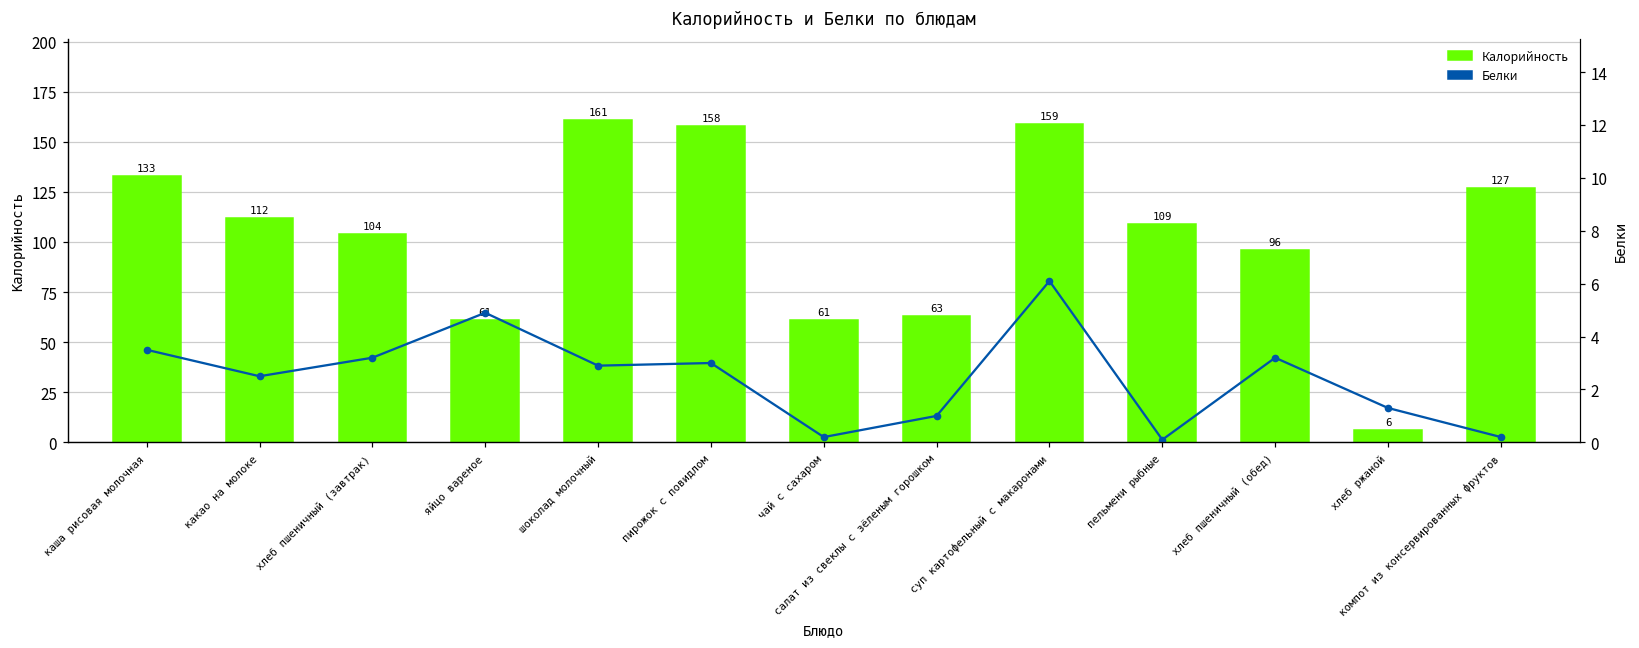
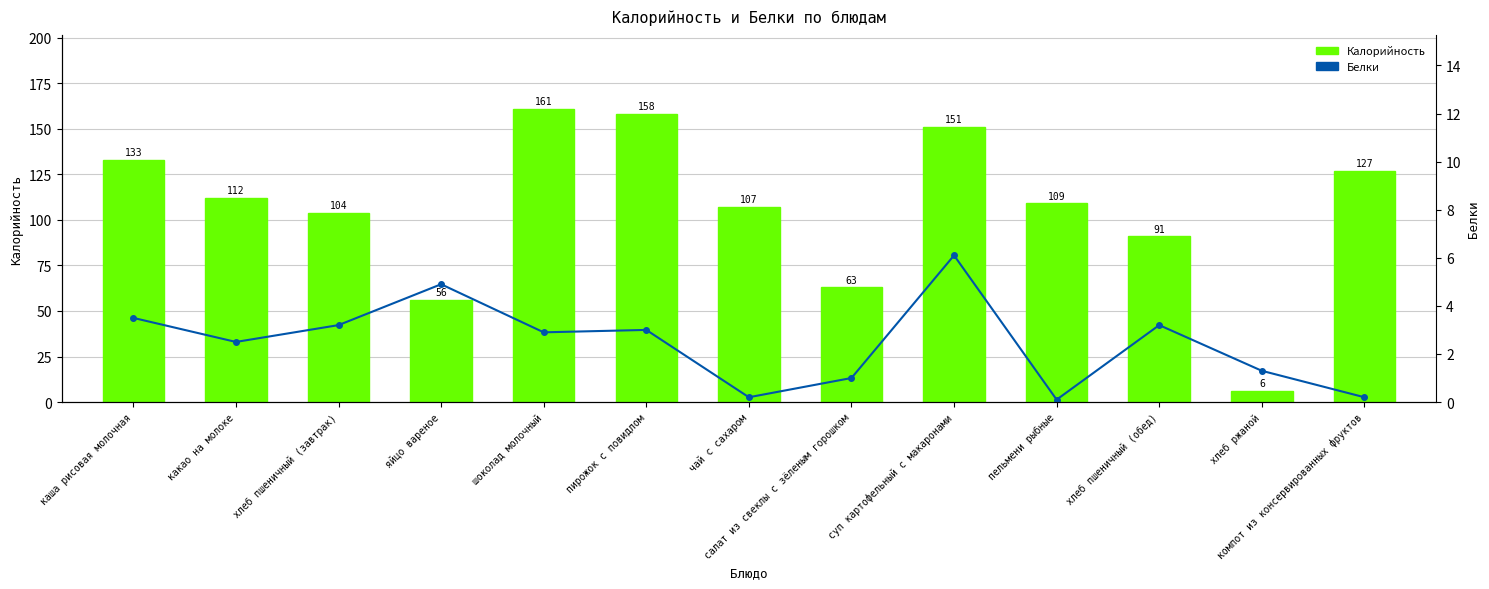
Калорийность, яйцо вареное: 61 -> 56
Калорийность, чай с сахаром: 61 -> 107
Калорийность, суп картофельный с макаронами: 159 -> 151
Калорийность, хлеб пшеничный (обед): 96 -> 91
